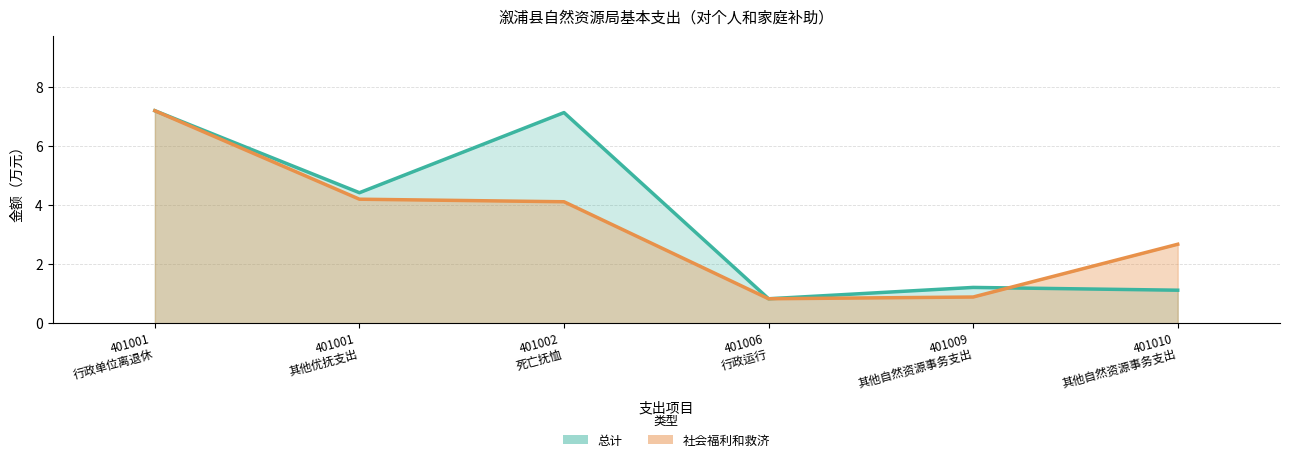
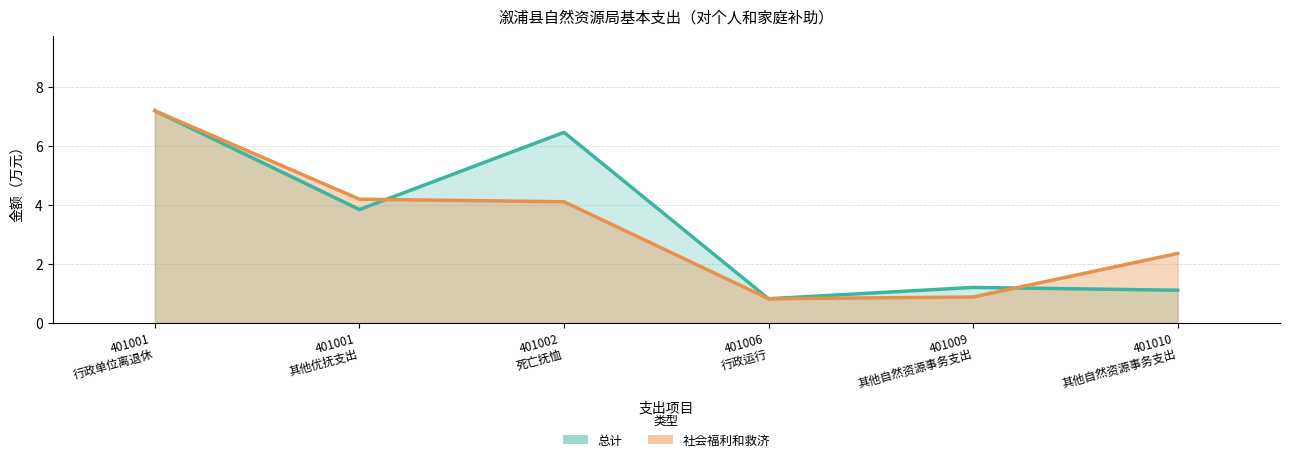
总计, 401001 其他优抚支出: 4.4 -> 3.9
总计, 401002 死亡抚恤: 7.1 -> 6.5
社会福利和救济, 401010 其他自然资源事务支出: 2.7 -> 2.4
